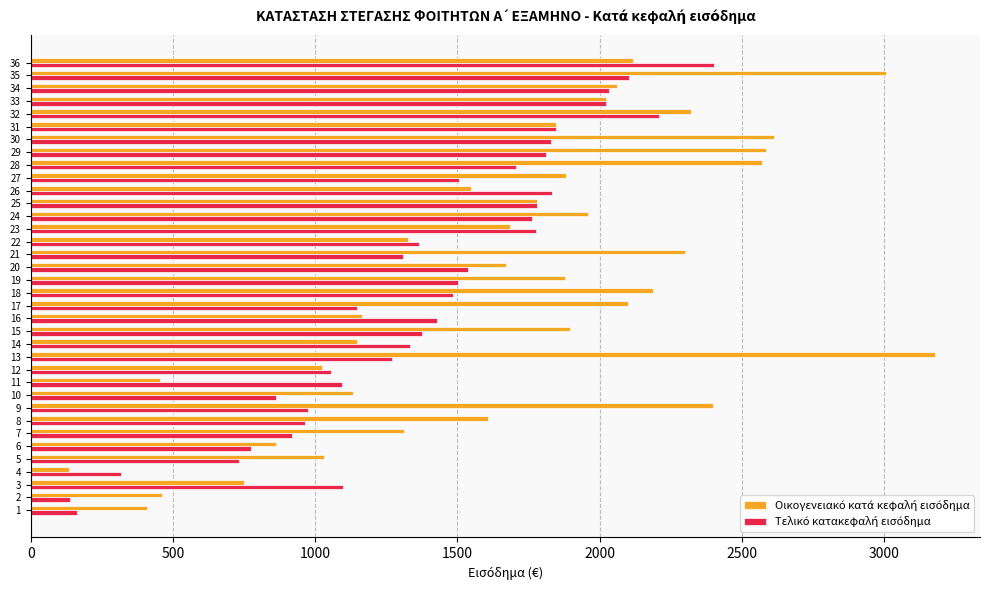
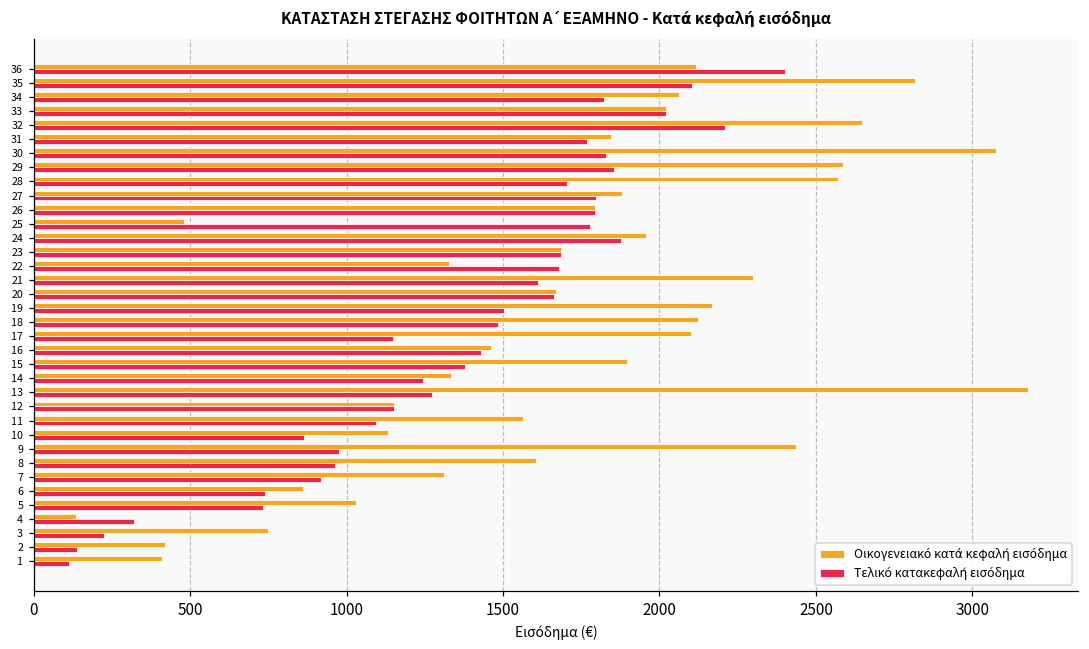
Οικογενειακό κατά κεφαλή εισόδημα, 35: 3010 -> 2820
Τελικό κατακεφαλή εισόδημα, 34: 2030 -> 1820
Οικογενειακό κατά κεφαλή εισόδημα, 32: 2320 -> 2650
Τελικό κατακεφαλή εισόδημα, 31: 1850 -> 1770
Οικογενειακό κατά κεφαλή εισόδημα, 30: 2620 -> 3070
Τελικό κατακεφαλή εισόδημα, 29: 1810 -> 1860
Τελικό κατακεφαλή εισόδημα, 27: 1510 -> 1800
Οικογενειακό κατά κεφαλή εισόδημα, 26: 1550 -> 1790
Τελικό κατακεφαλή εισόδημα, 26: 1830 -> 1790
Οικογενειακό κατά κεφαλή εισόδημα, 25: 1780 -> 480
Τελικό κατακεφαλή εισόδημα, 24: 1760 -> 1880
Τελικό κατακεφαλή εισόδημα, 23: 1780 -> 1680
Τελικό κατακεφαλή εισόδημα, 22: 1370 -> 1680
Τελικό κατακεφαλή εισόδημα, 21: 1310 -> 1610
Τελικό κατακεφαλή εισόδημα, 20: 1540 -> 1660
Οικογενειακό κατά κεφαλή εισόδημα, 19: 1880 -> 2170
Οικογενειακό κατά κεφαλή εισόδημα, 18: 2190 -> 2120
Οικογενειακό κατά κεφαλή εισόδημα, 16: 1160 -> 1460
Οικογενειακό κατά κεφαλή εισόδημα, 14: 1150 -> 1330
Τελικό κατακεφαλή εισόδημα, 14: 1330 -> 1240
Οικογενειακό κατά κεφαλή εισόδημα, 12: 1020 -> 1150
Τελικό κατακεφαλή εισόδημα, 12: 1060 -> 1150
Οικογενειακό κατά κεφαλή εισόδημα, 11: 450 -> 1560
Οικογενειακό κατά κεφαλή εισόδημα, 9: 2400 -> 2440
Τελικό κατακεφαλή εισόδημα, 6: 780 -> 740
Τελικό κατακεφαλή εισόδημα, 3: 1100 -> 230
Οικογενειακό κατά κεφαλή εισόδημα, 2: 460 -> 420
Τελικό κατακεφαλή εισόδημα, 1: 160 -> 110
